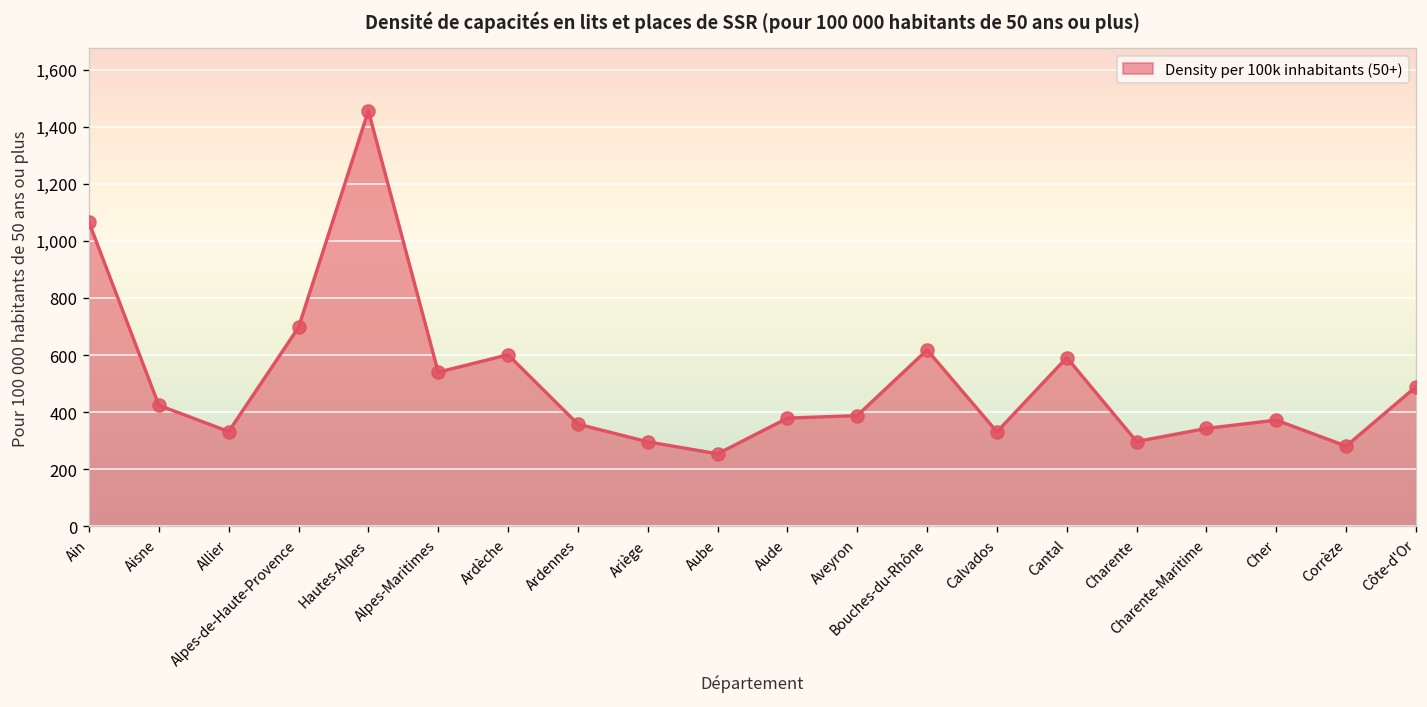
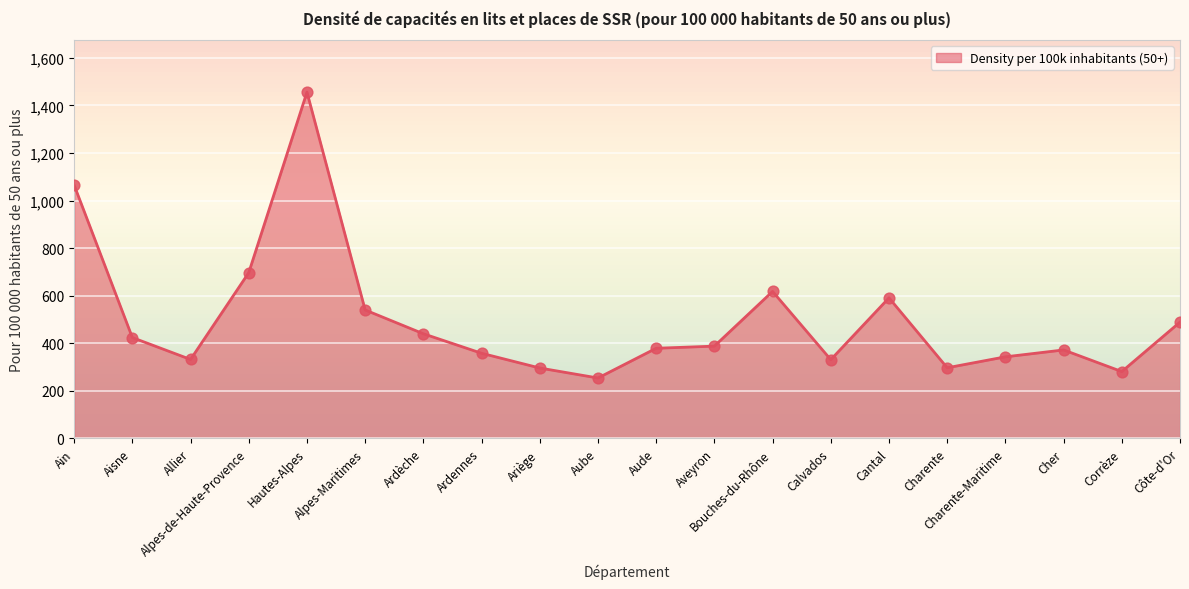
Ardèche: 600 -> 440
